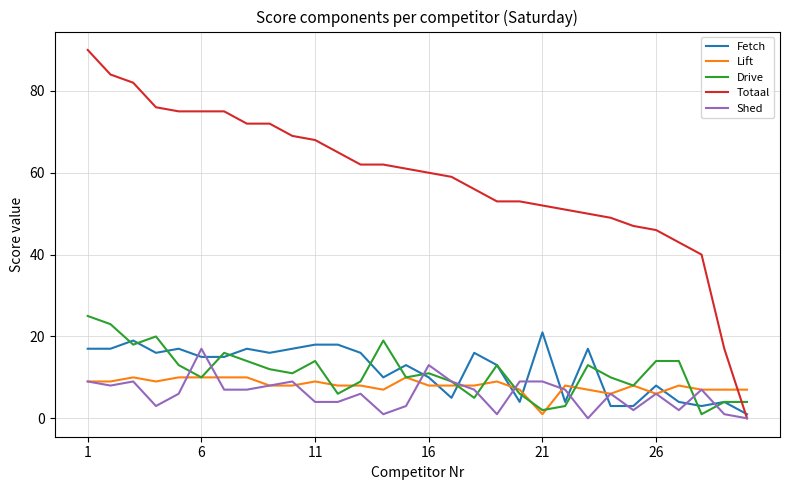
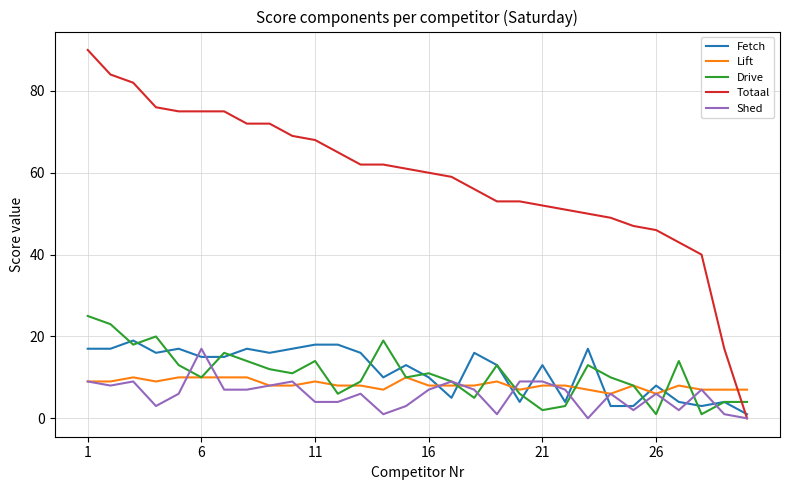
Shed, 16: 13 -> 7
Fetch, 21: 21 -> 13
Lift, 21: 1 -> 8
Drive, 26: 14 -> 1
